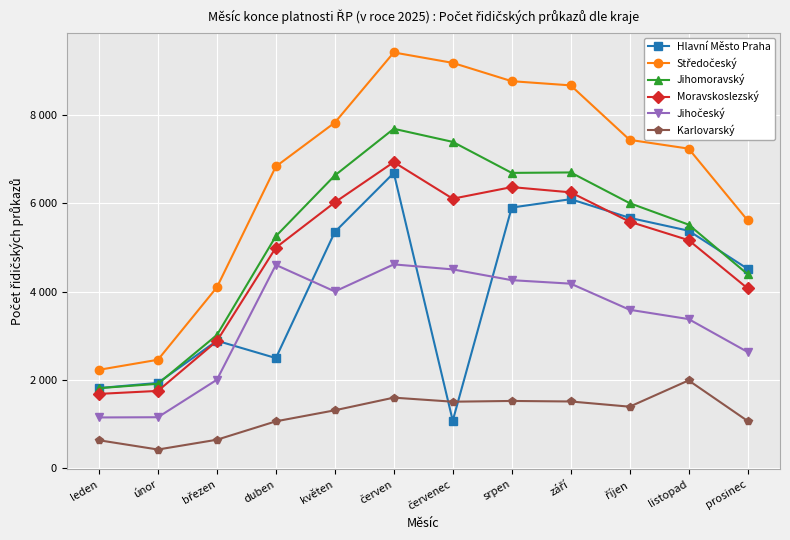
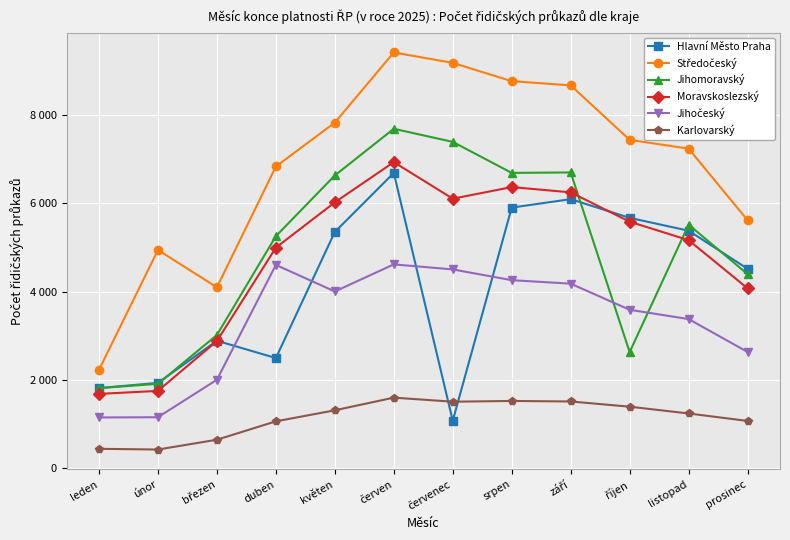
Karlovarský, leden: 600 -> 400
Středočeský, únor: 2500 -> 4900
Jihomoravský, říjen: 6000 -> 2600
Karlovarský, listopad: 2000 -> 1200
